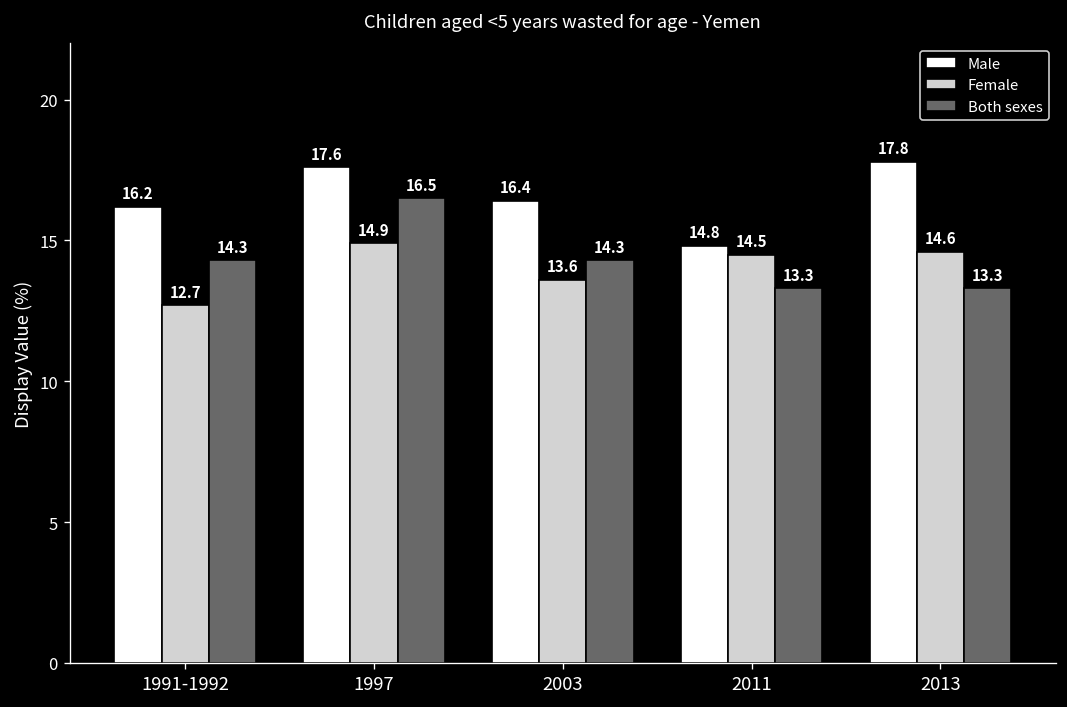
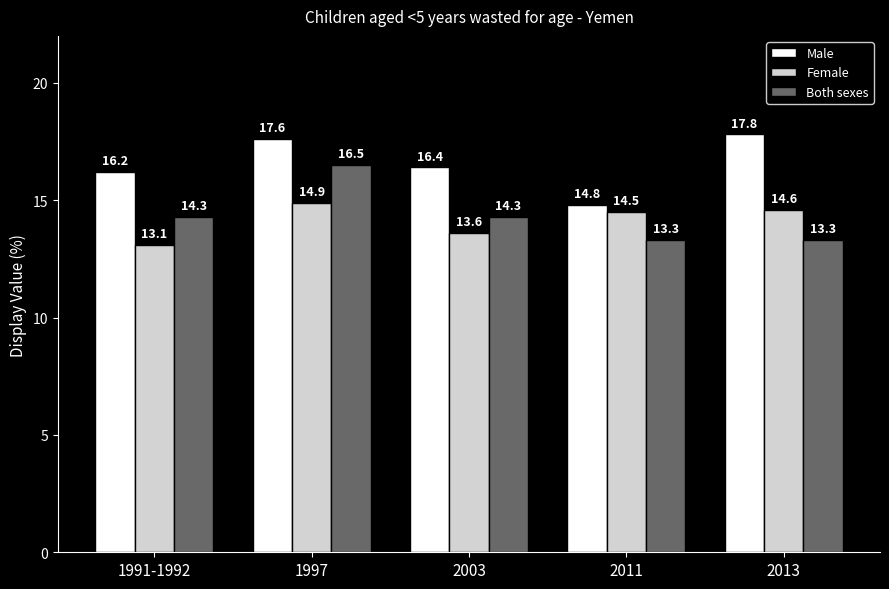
Female, 1991-1992: 12.7 -> 13.1
